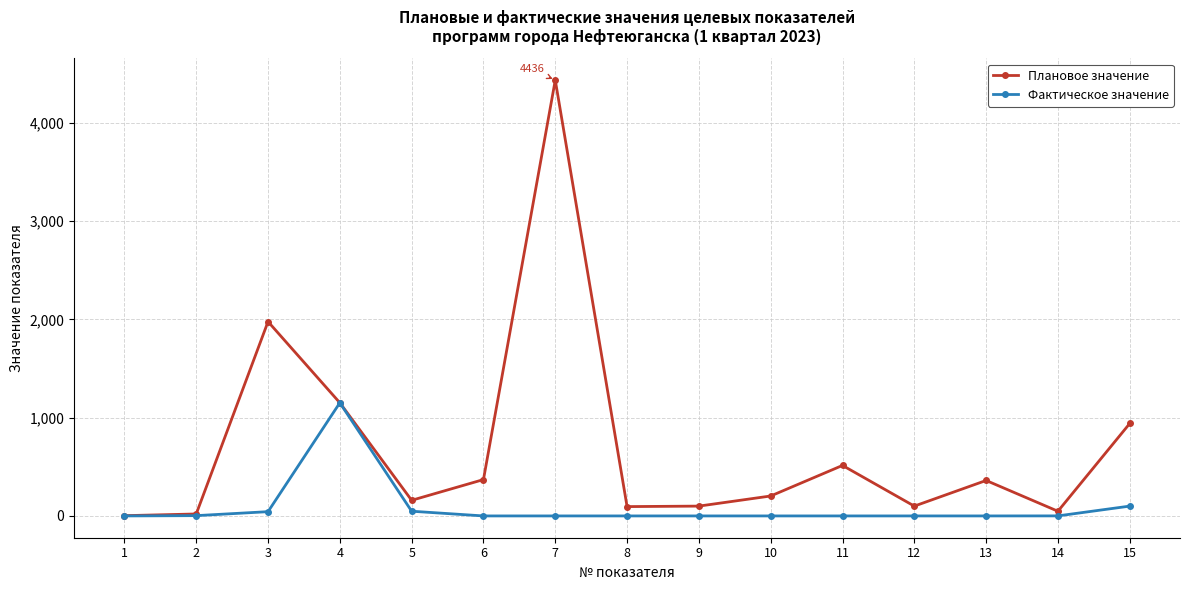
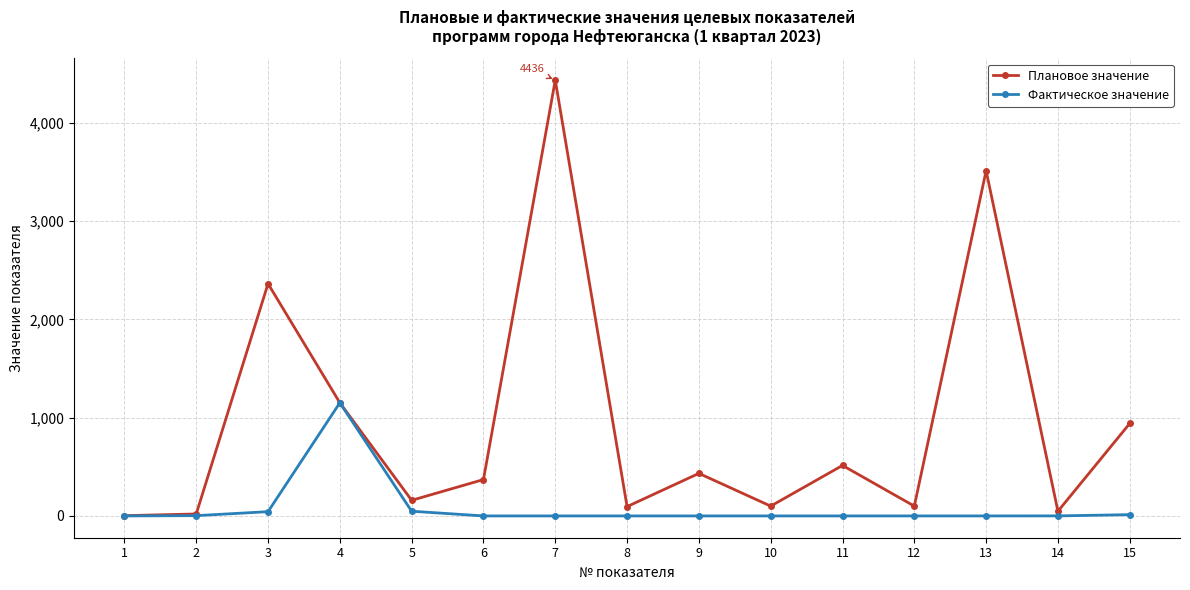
Плановое значение, 3: 2,000 -> 2,400
Плановое значение, 9: 100 -> 400
Плановое значение, 10: 200 -> 100
Плановое значение, 13: 400 -> 3,500
Фактическое значение, 15: 100 -> 0
